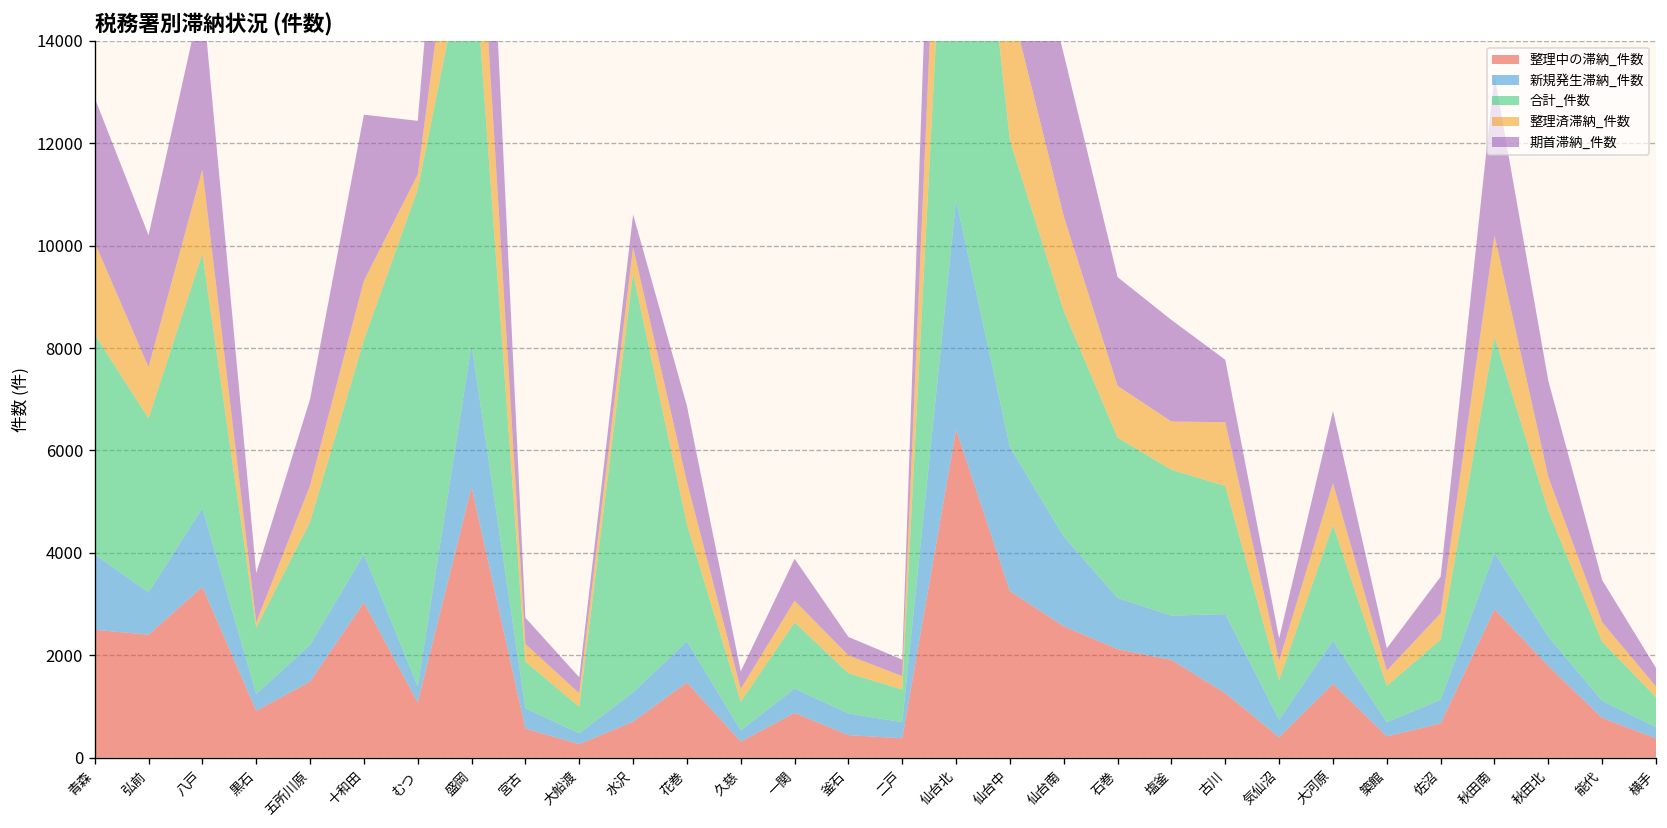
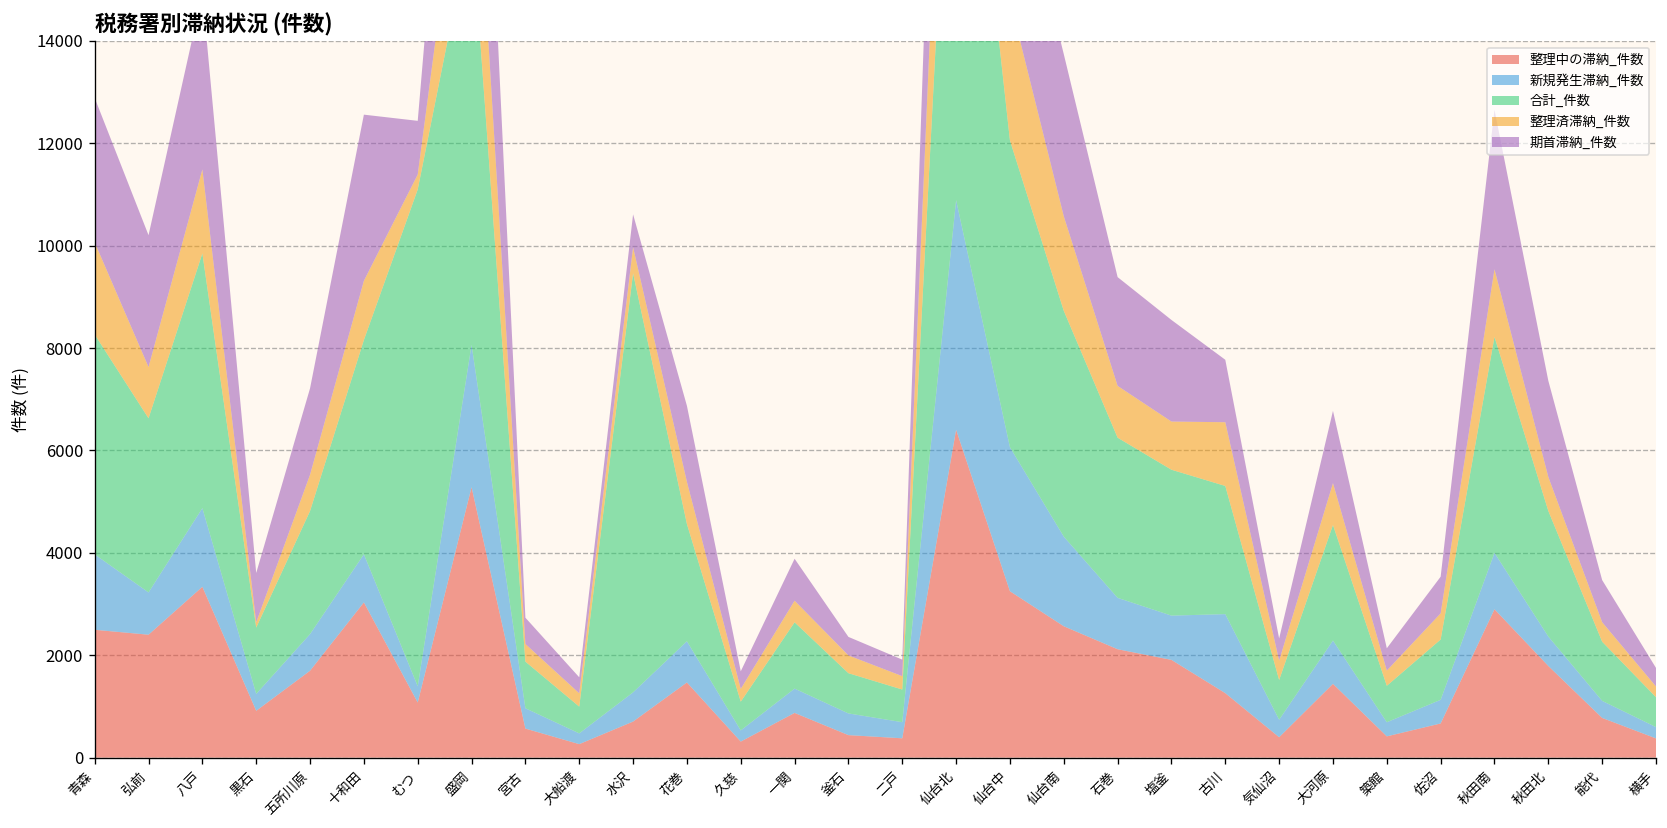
整理中の滞納_件数, 五所川原: 1500 -> 1700
整理済滞納_件数, 秋田南: 2000 -> 1300
